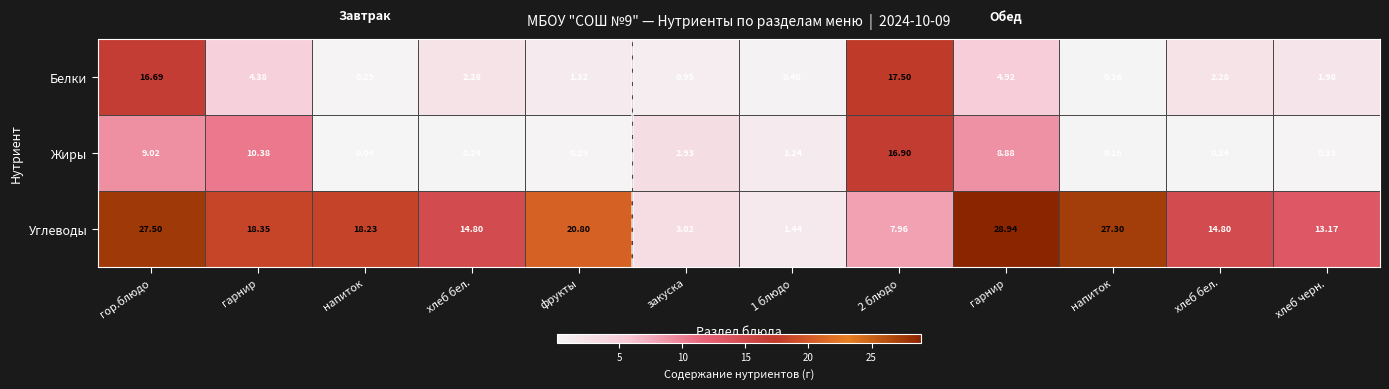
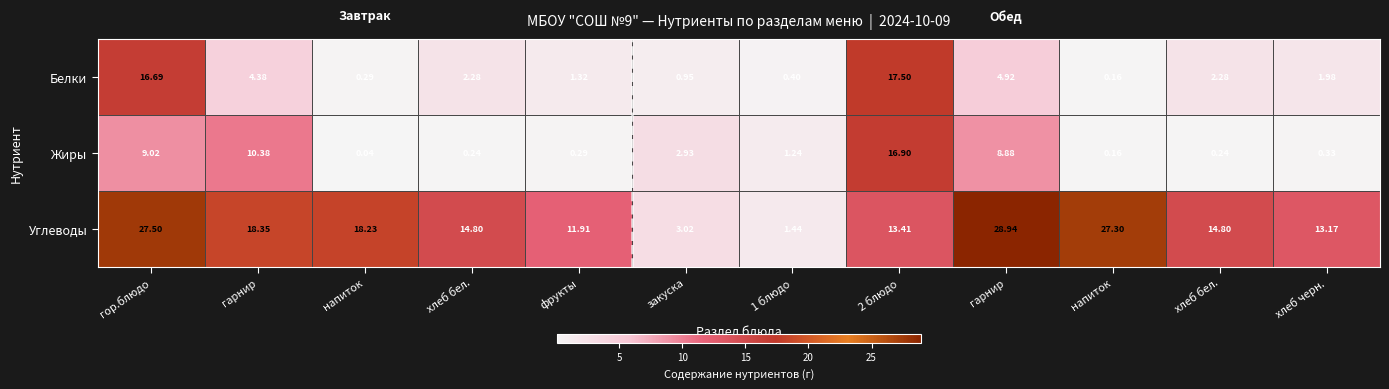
Углеводы, фрукты: 20.80 -> 11.91
Углеводы, 2 блюдо: 7.96 -> 13.41
